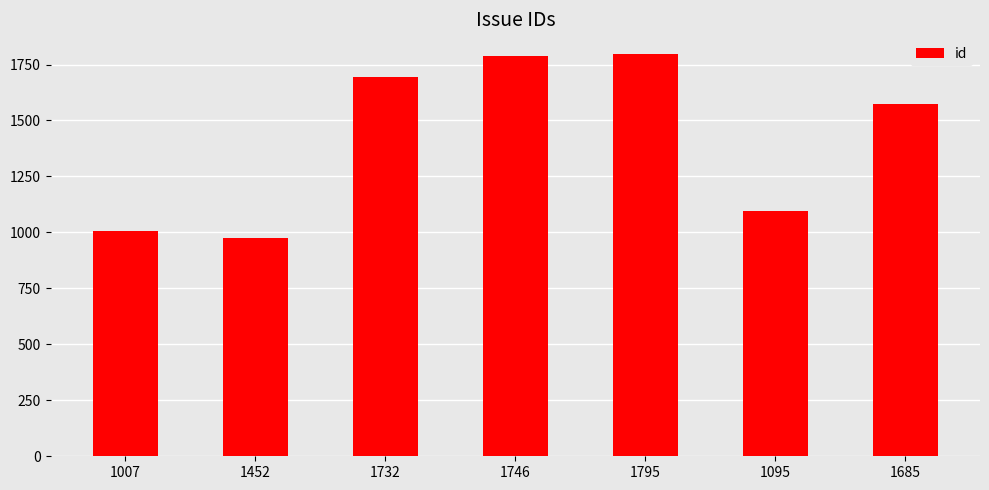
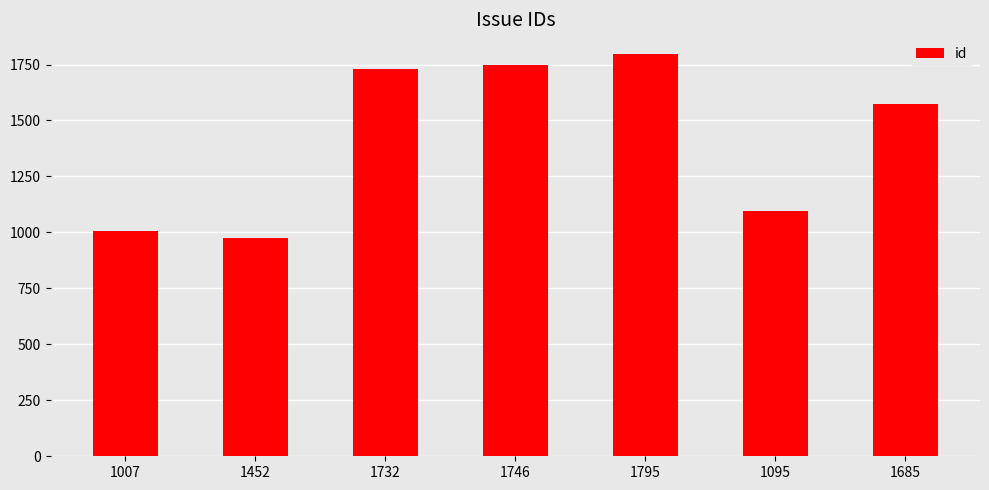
1732: 1700 -> 1730
1746: 1790 -> 1750
